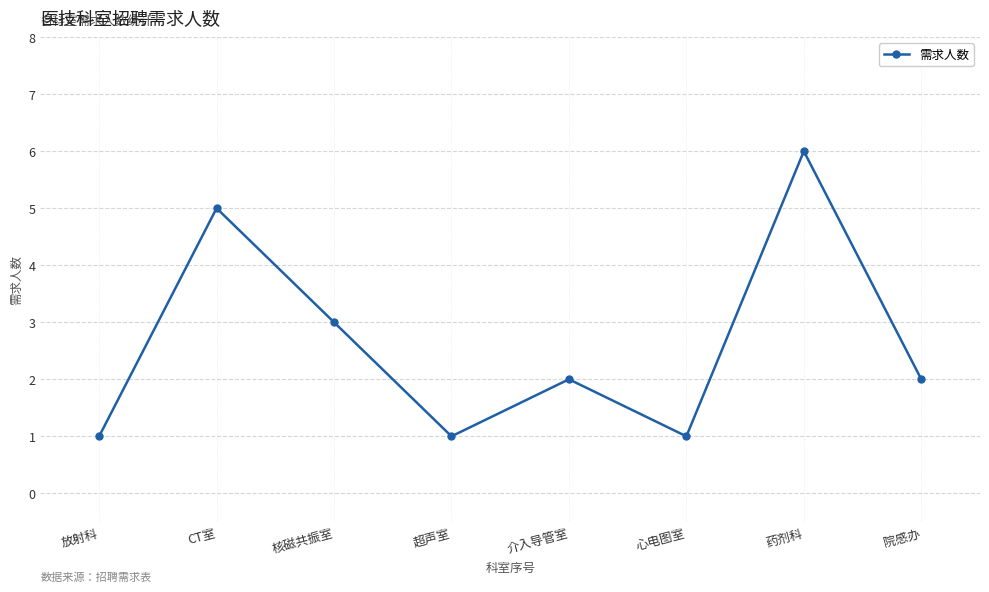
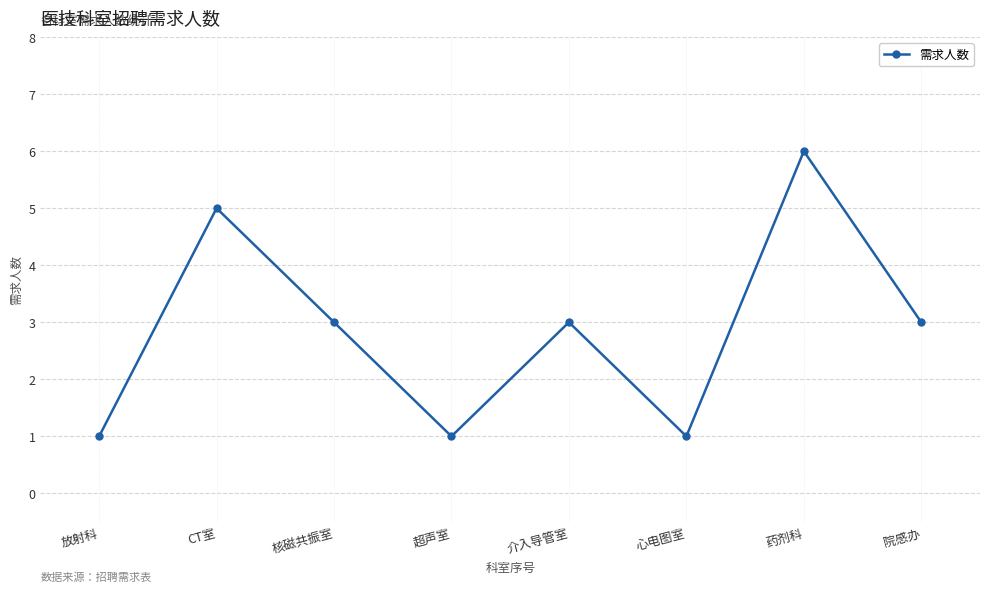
介入导管室: 2 -> 3
院感办: 2 -> 3
